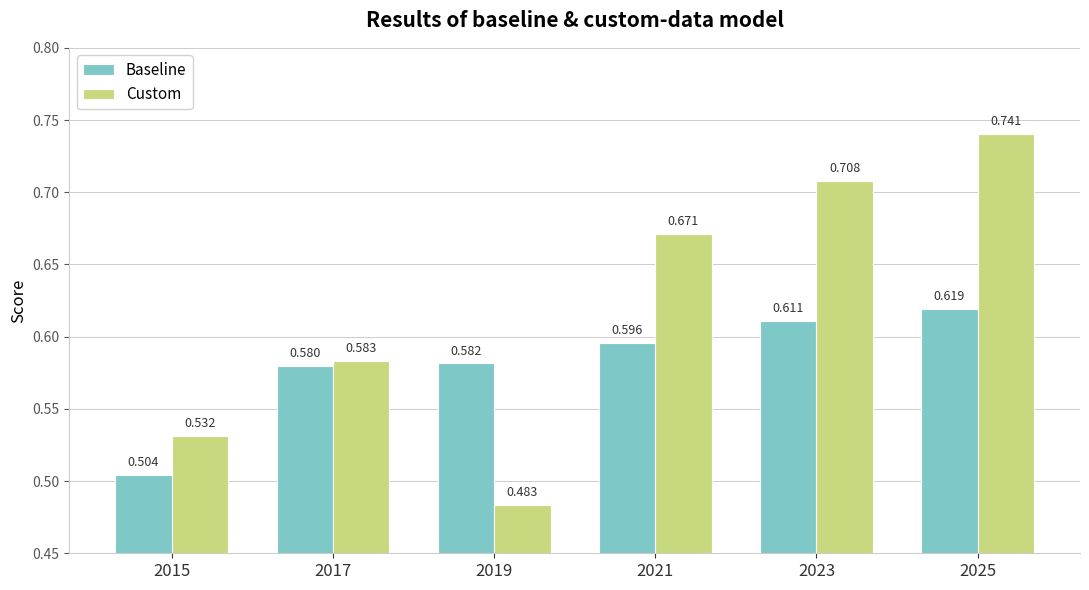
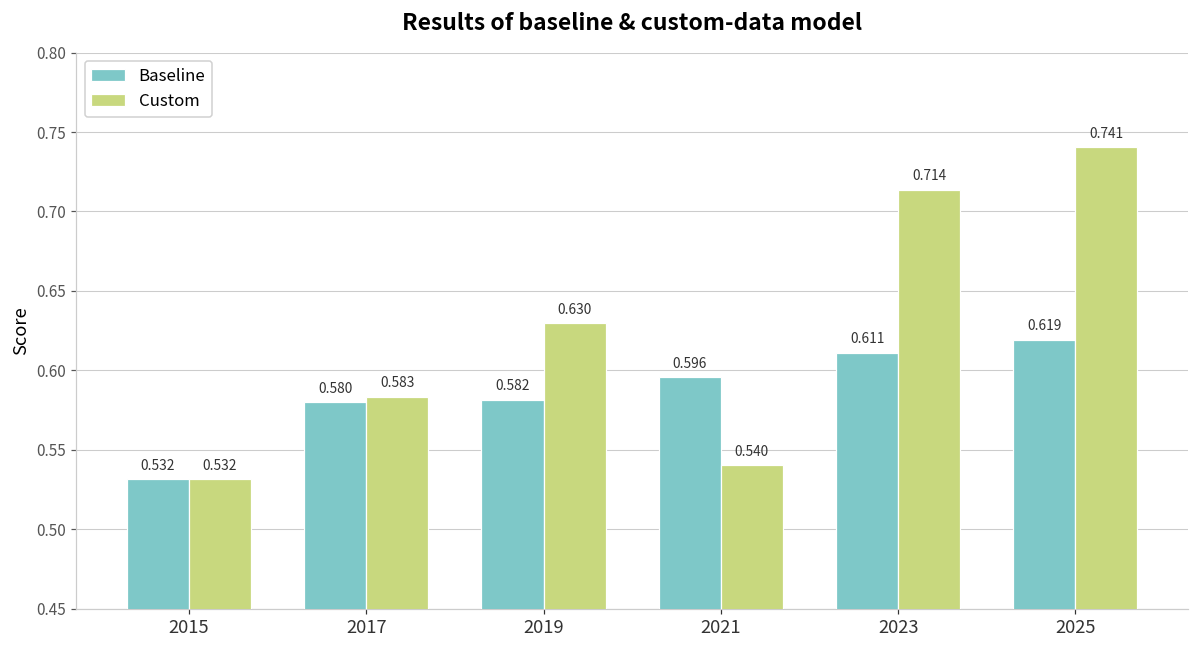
Baseline, 2015: 0.504 -> 0.532
Custom, 2019: 0.483 -> 0.630
Custom, 2021: 0.671 -> 0.540
Custom, 2023: 0.708 -> 0.714
